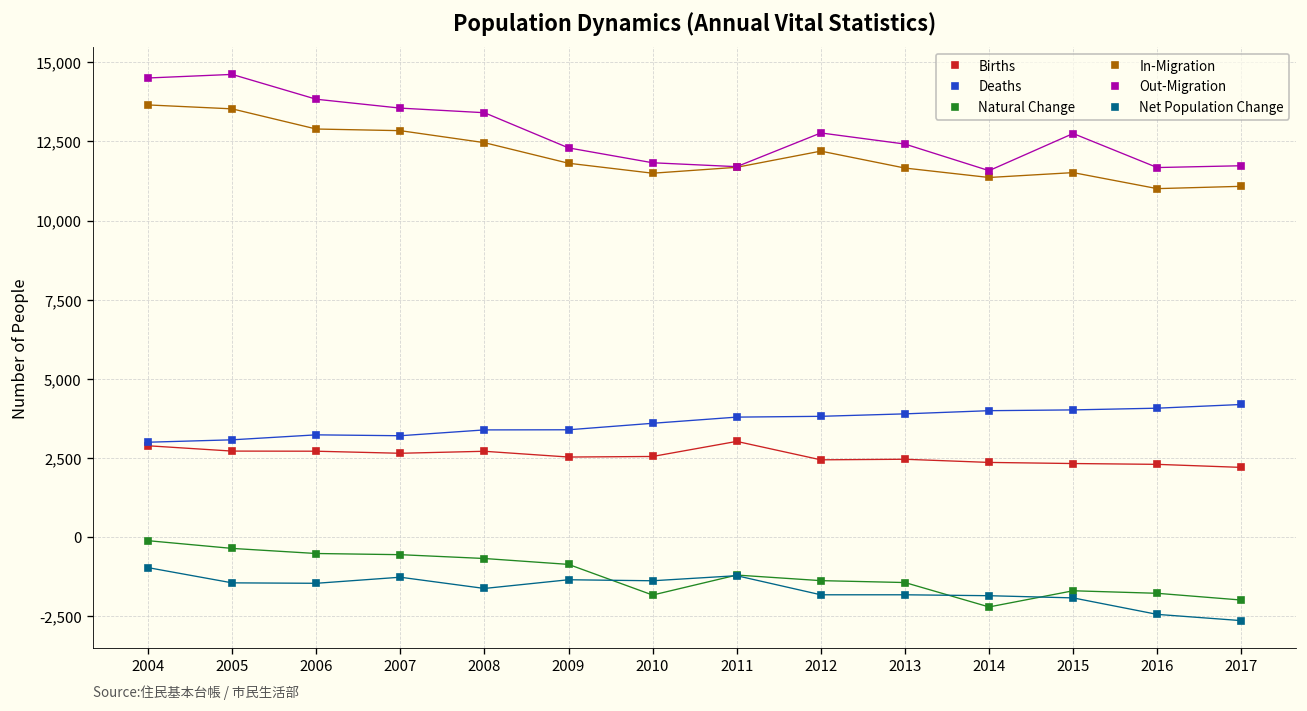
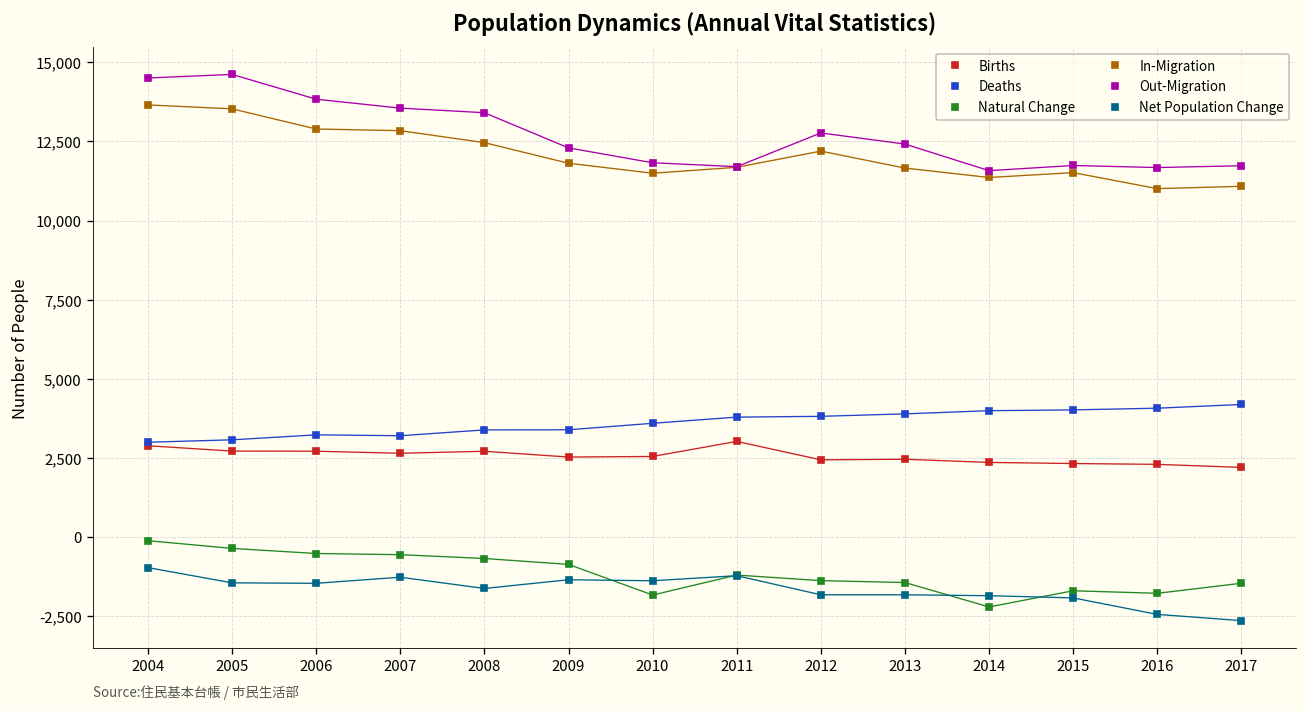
Out-Migration, 2015: 12,700 -> 11,700
Natural Change, 2017: -2,000 -> -1,500
